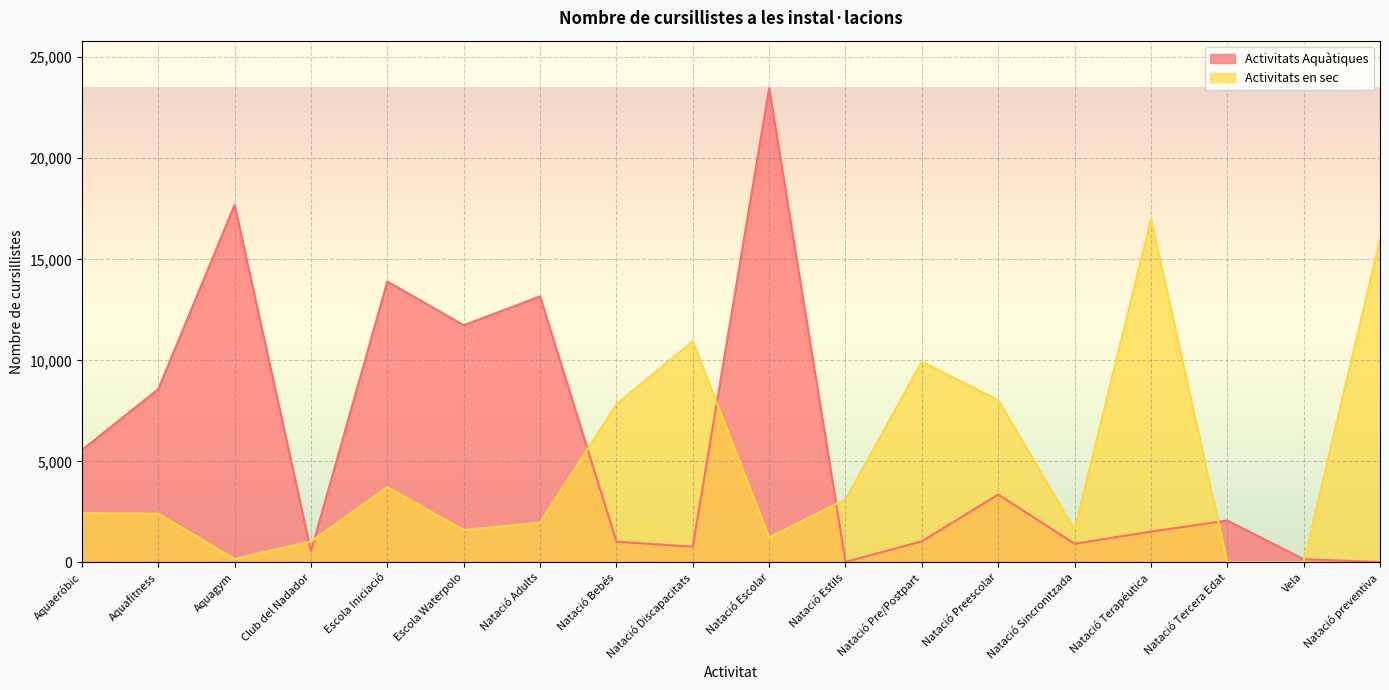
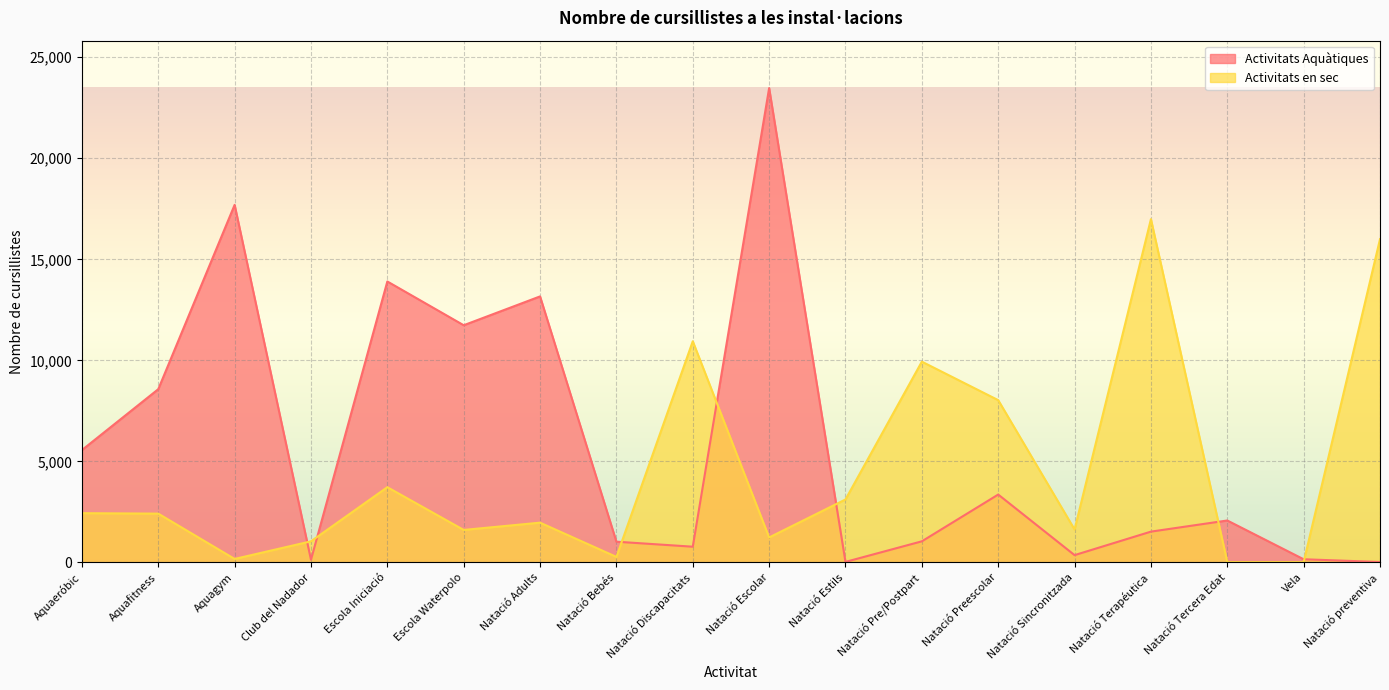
Activitats Aquàtiques, Club del Nadador: 600 -> 100
Activitats en sec, Natació Bebés: 7,800 -> 300
Activitats Aquàtiques, Natació Sincronitzada: 900 -> 400
